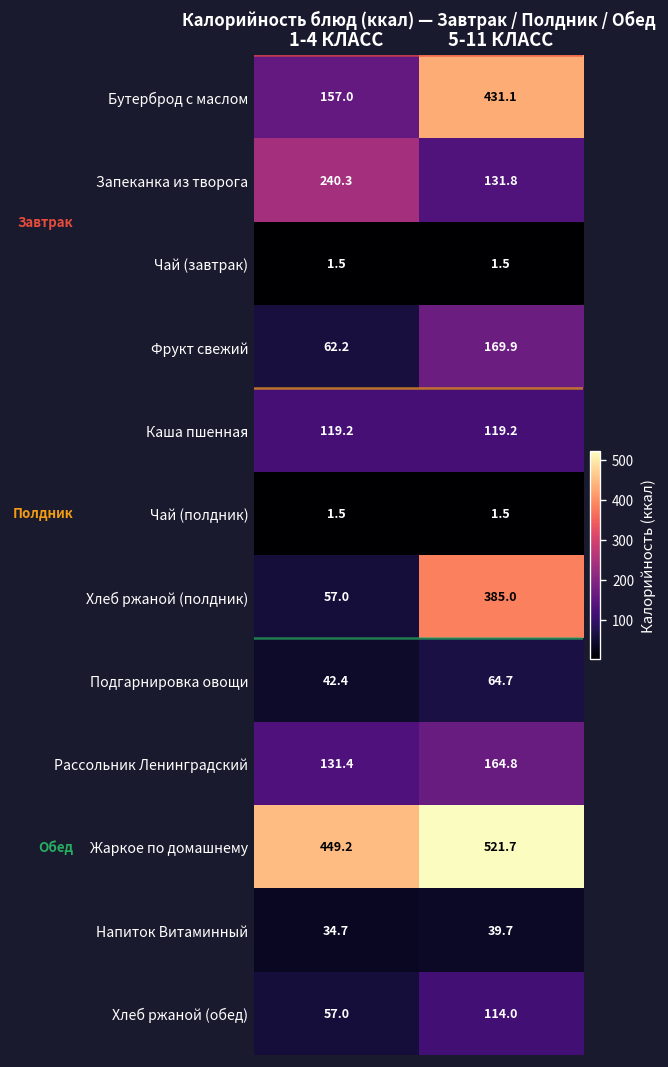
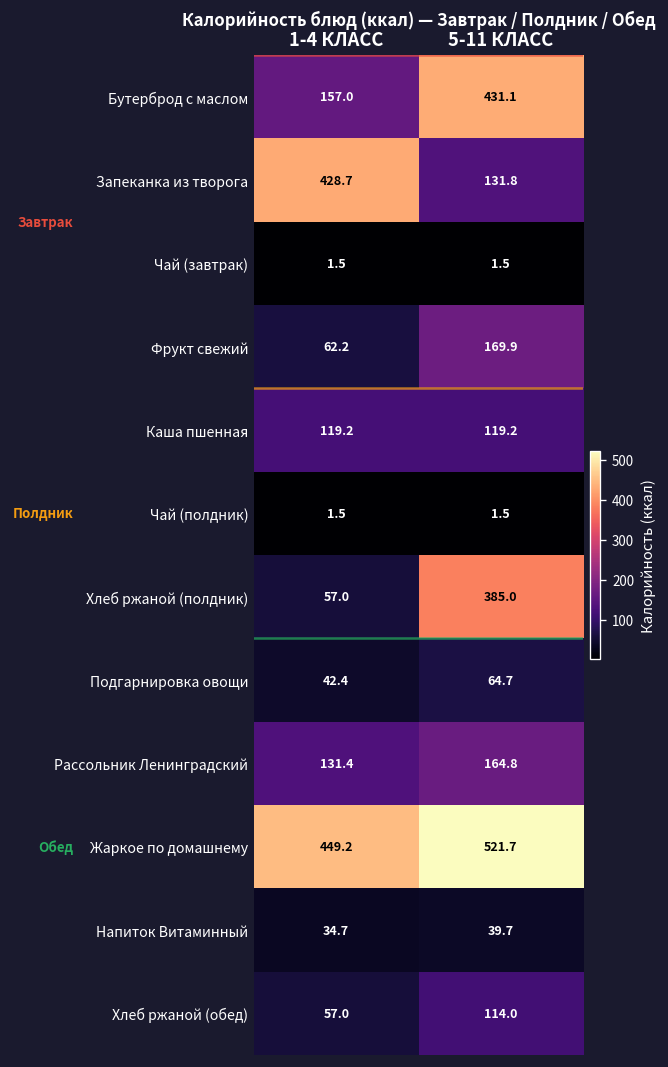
Запеканка из творога, 1-4 КЛАСС: 240.3 -> 428.7
